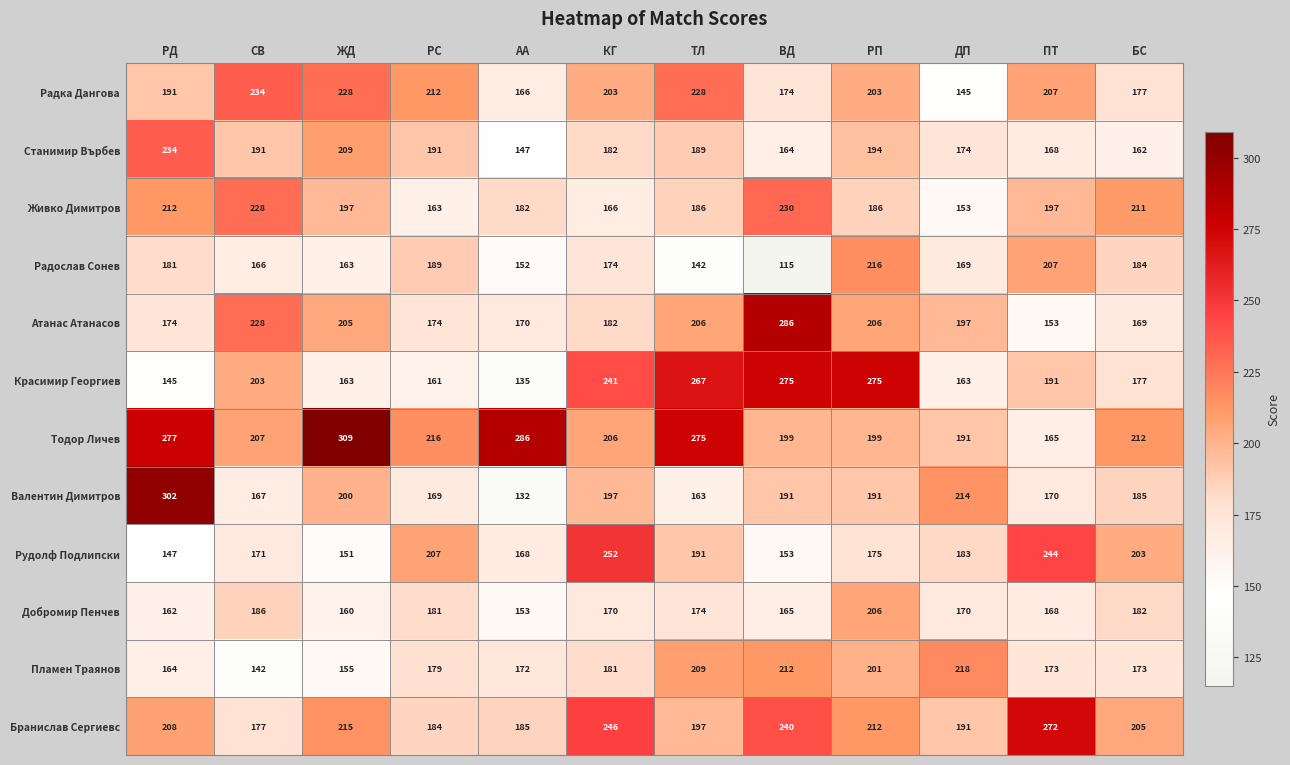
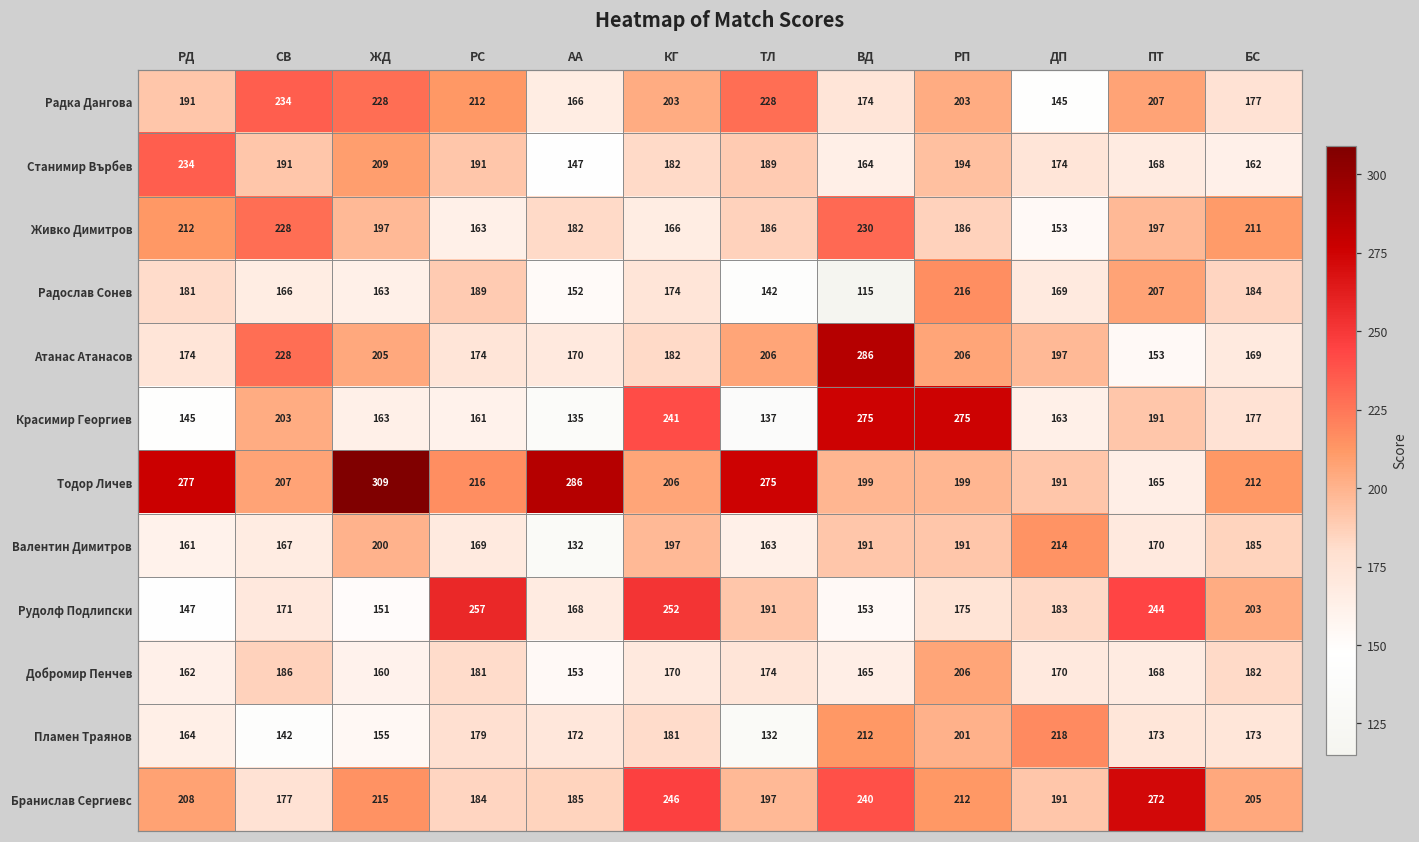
Красимир Георгиев, ТЛ: 267 -> 137
Валентин Димитров, РД: 302 -> 161
Рудолф Подлипски, РС: 207 -> 257
Пламен Траянов, ТЛ: 209 -> 132
